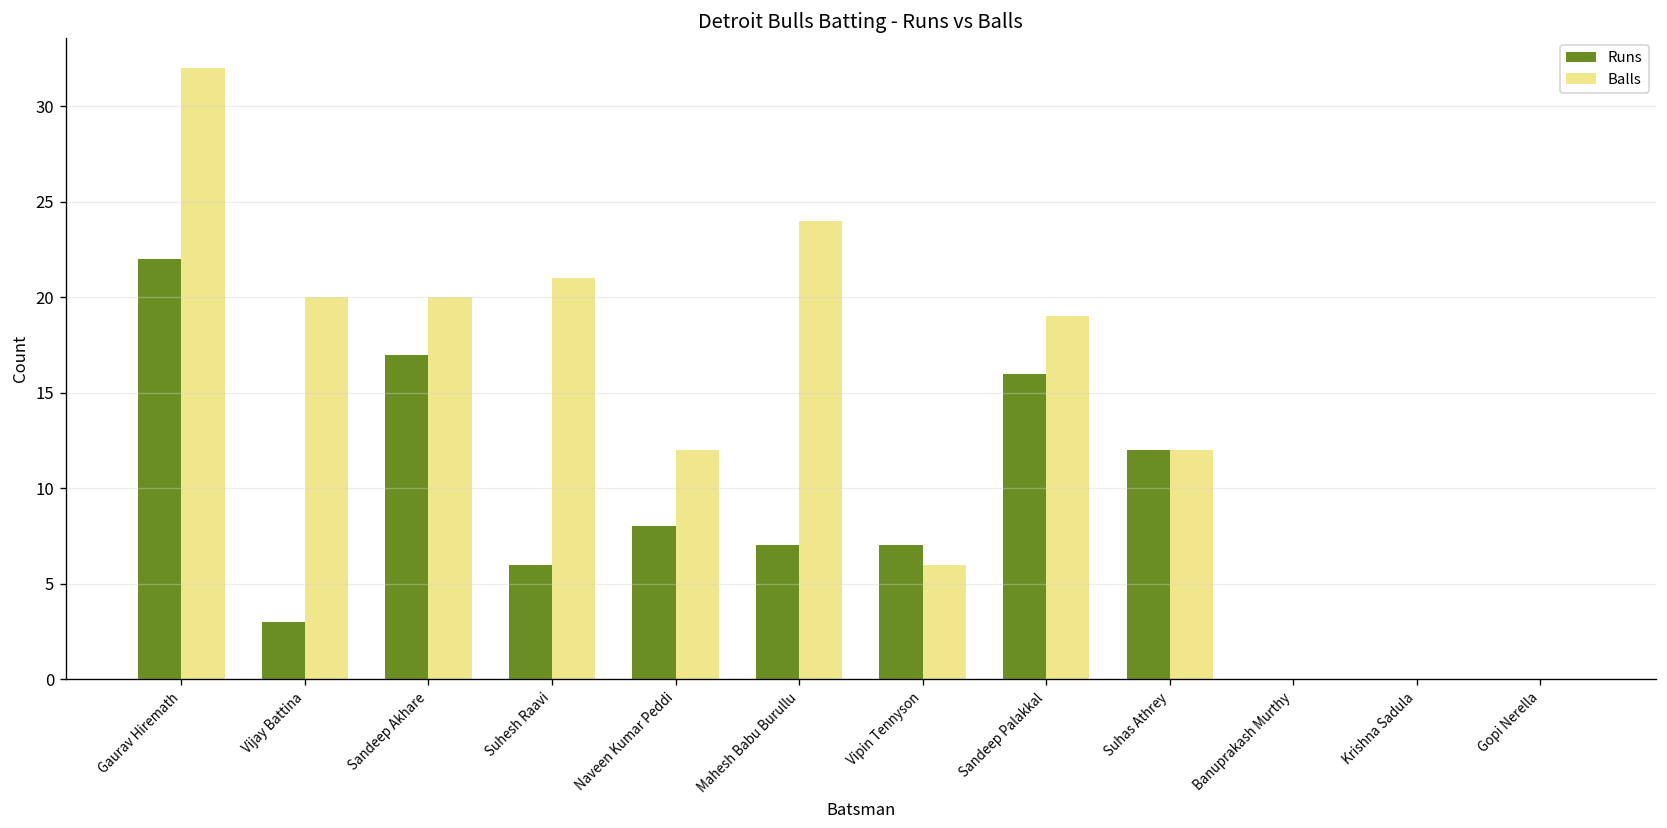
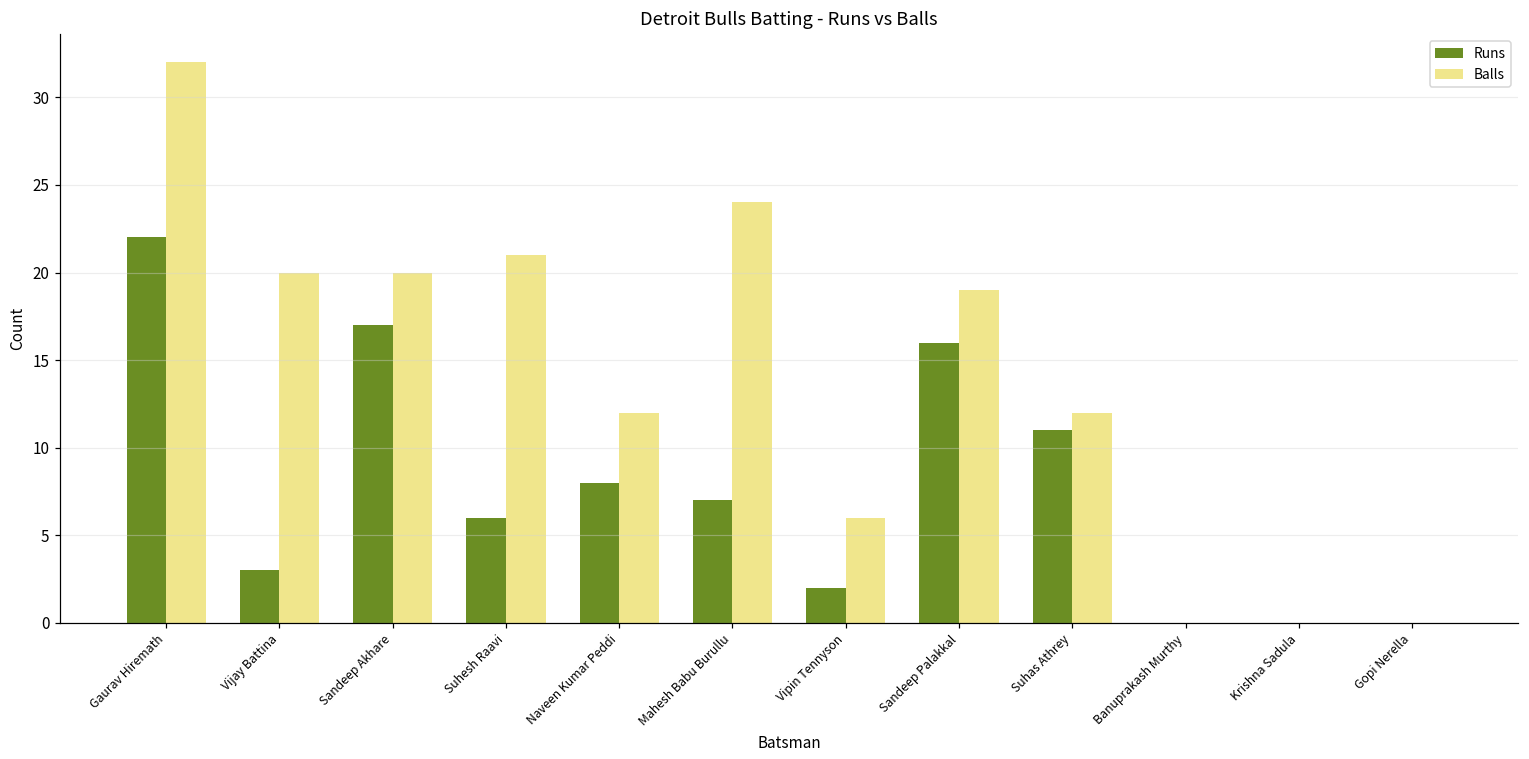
Runs, Vipin Tennyson: 7 -> 2
Runs, Suhas Athrey: 12 -> 11
